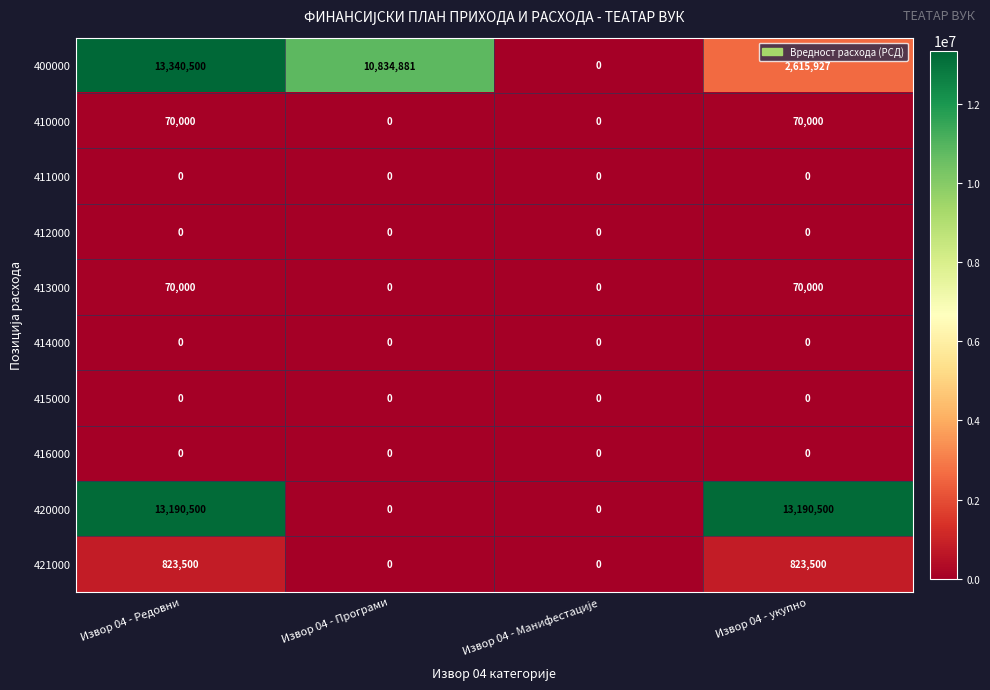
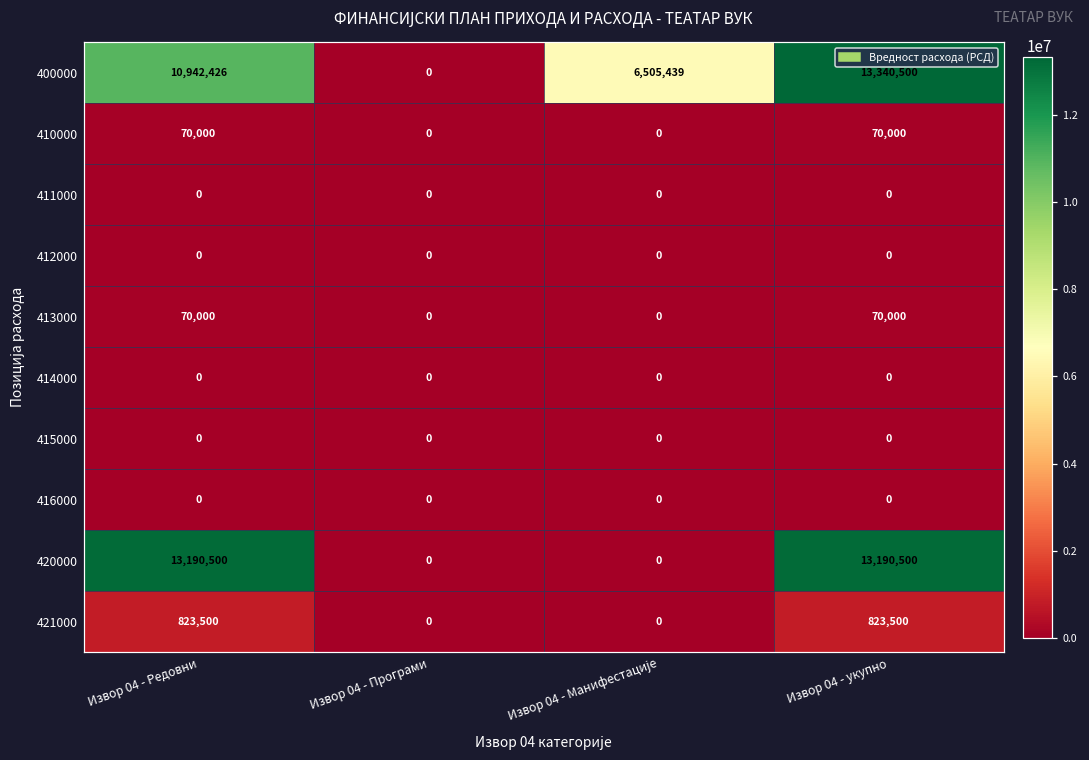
400000, Извор 04 - Редовни: 13,340,500 -> 10,942,426
400000, Извор 04 - Програми: 10,834,881 -> 0
400000, Извор 04 - Манифестације: 0 -> 6,505,439
400000, Извор 04 - укупно: 2,615,927 -> 13,340,500
